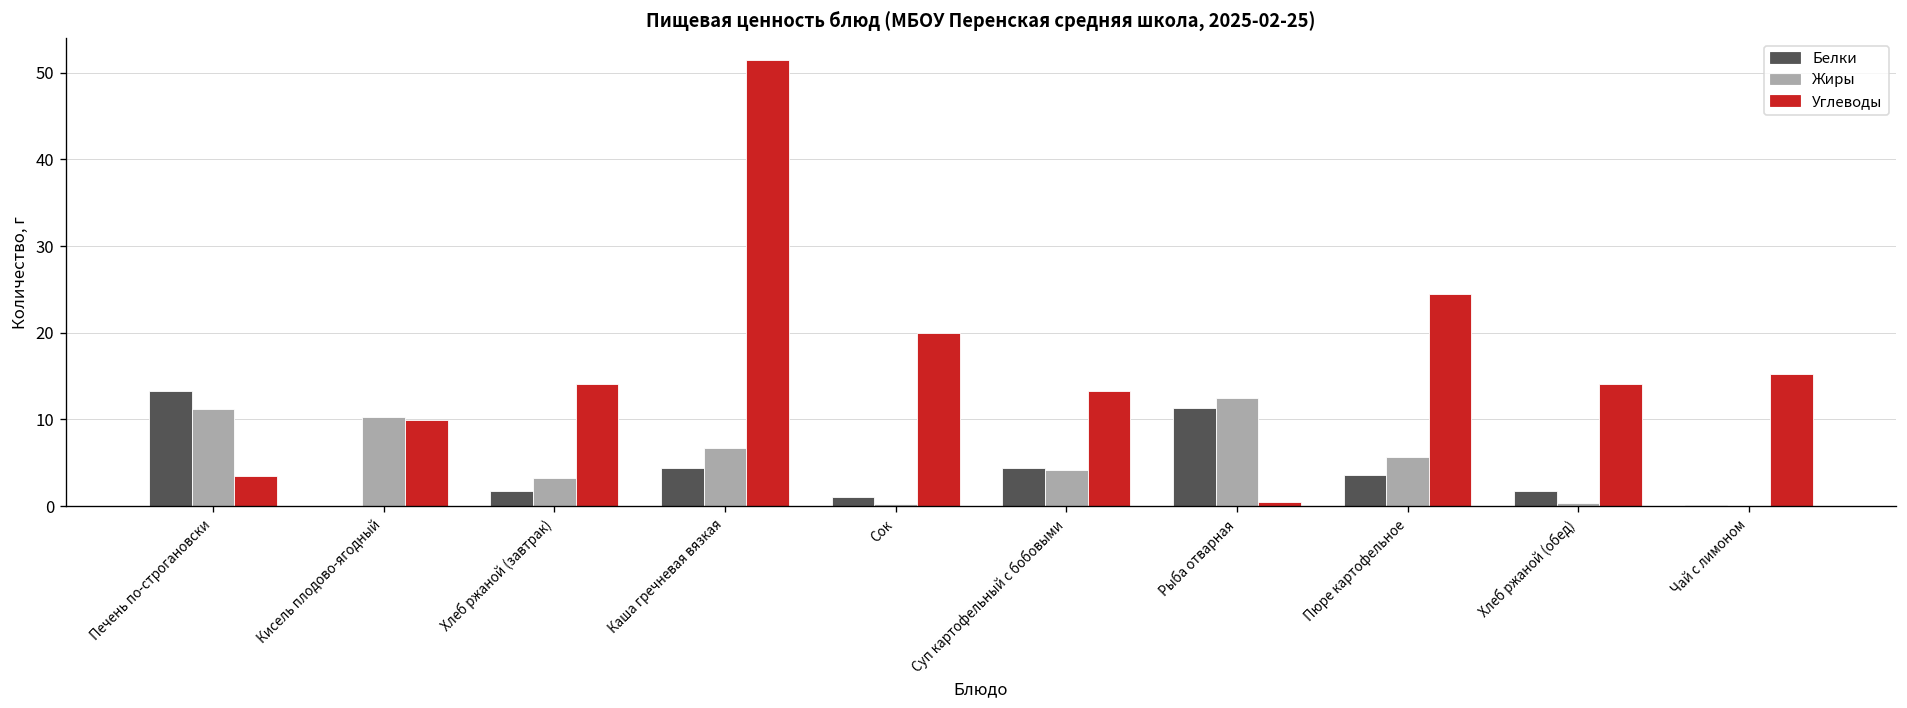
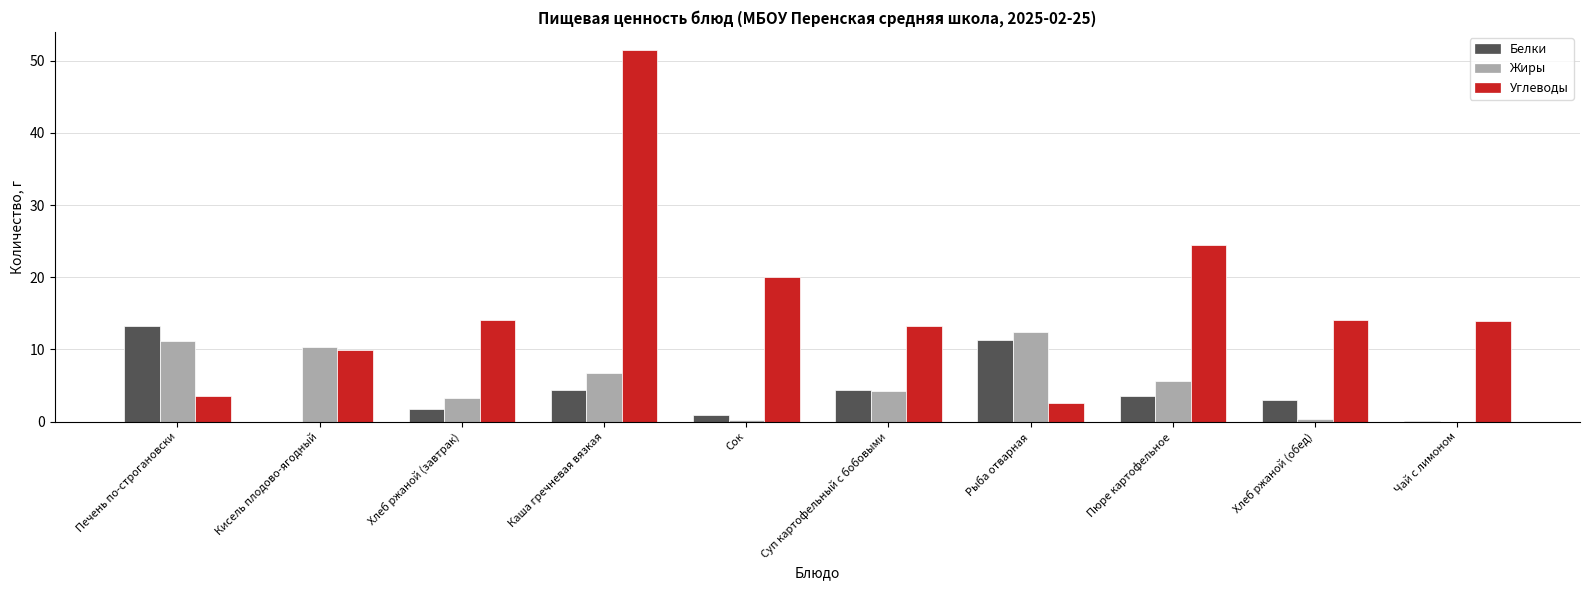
Углеводы, Рыба отварная: 0 -> 3
Белки, Хлеб ржаной (обед): 2 -> 3
Углеводы, Чай с лимоном: 15 -> 14
